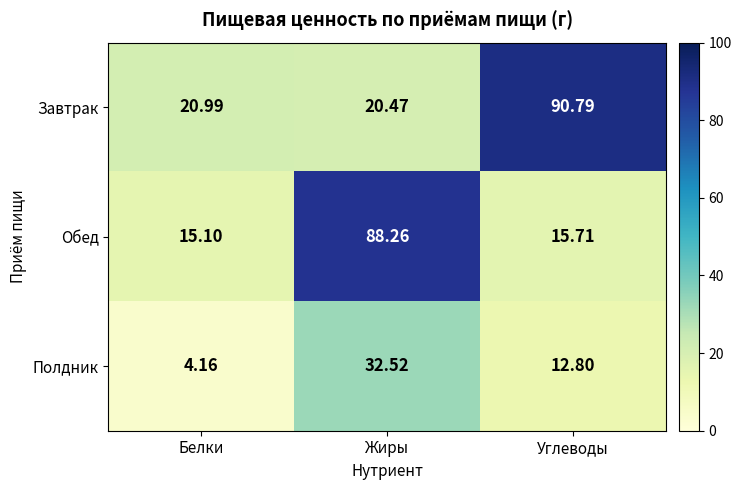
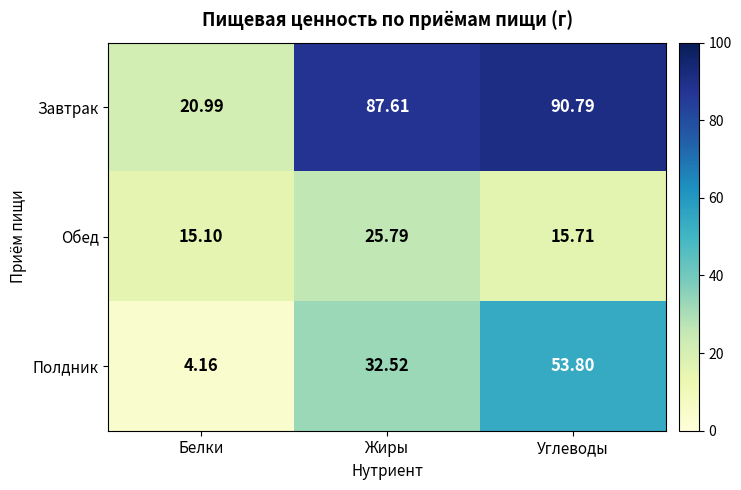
Завтрак, Жиры: 20.47 -> 87.61
Обед, Жиры: 88.26 -> 25.79
Полдник, Углеводы: 12.80 -> 53.80
